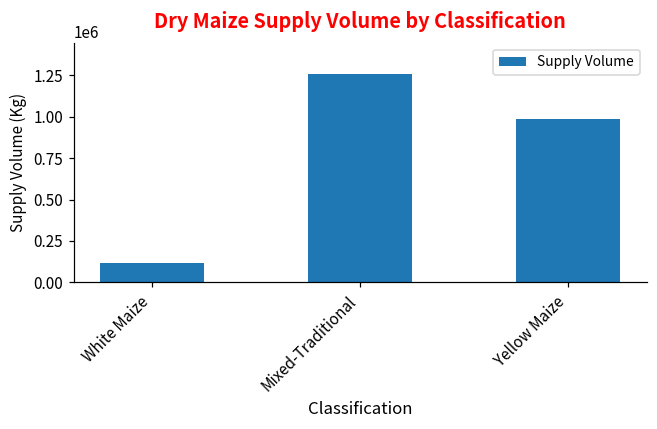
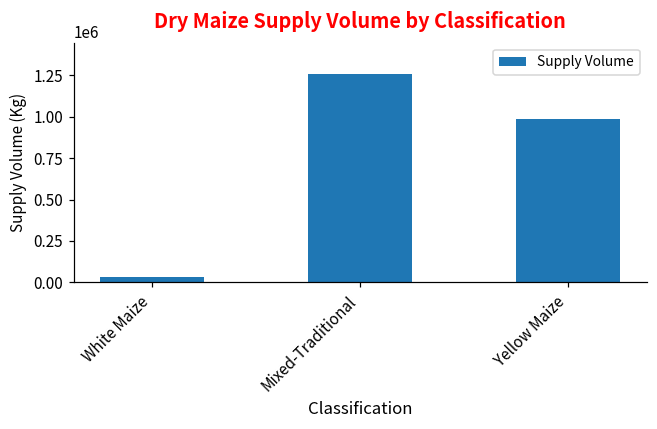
White Maize: 120000 -> 30000
